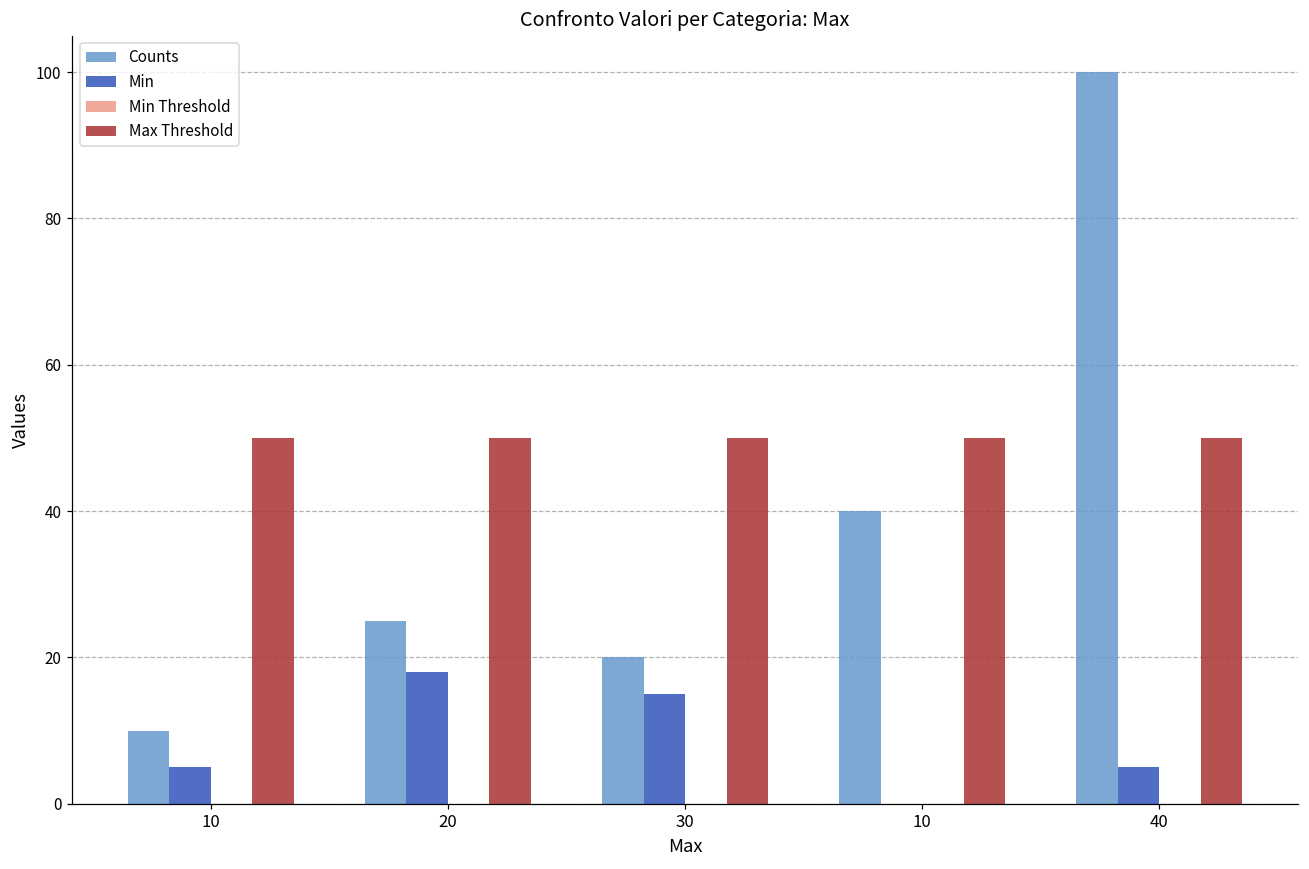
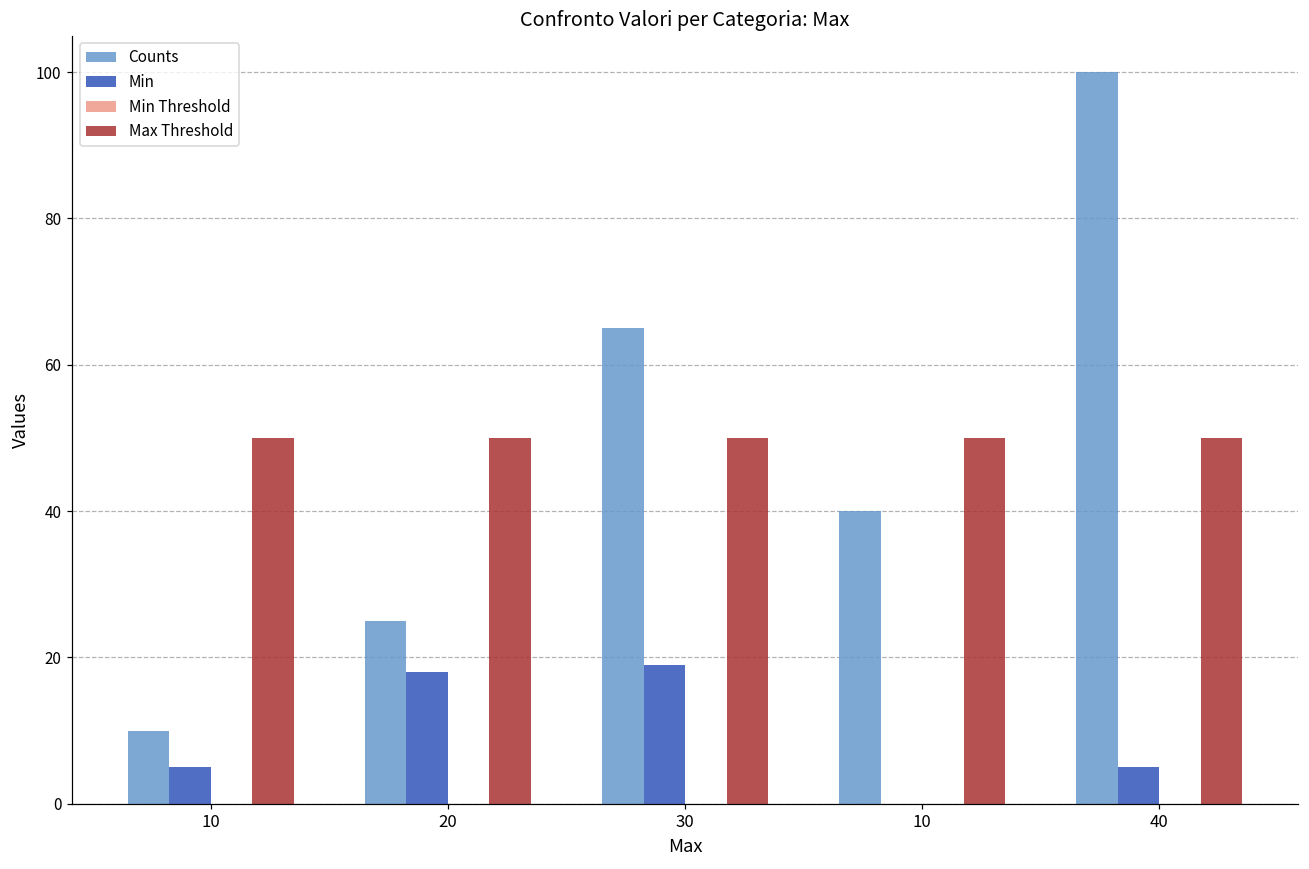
Counts, 30: 20 -> 65
Min, 30: 15 -> 19
